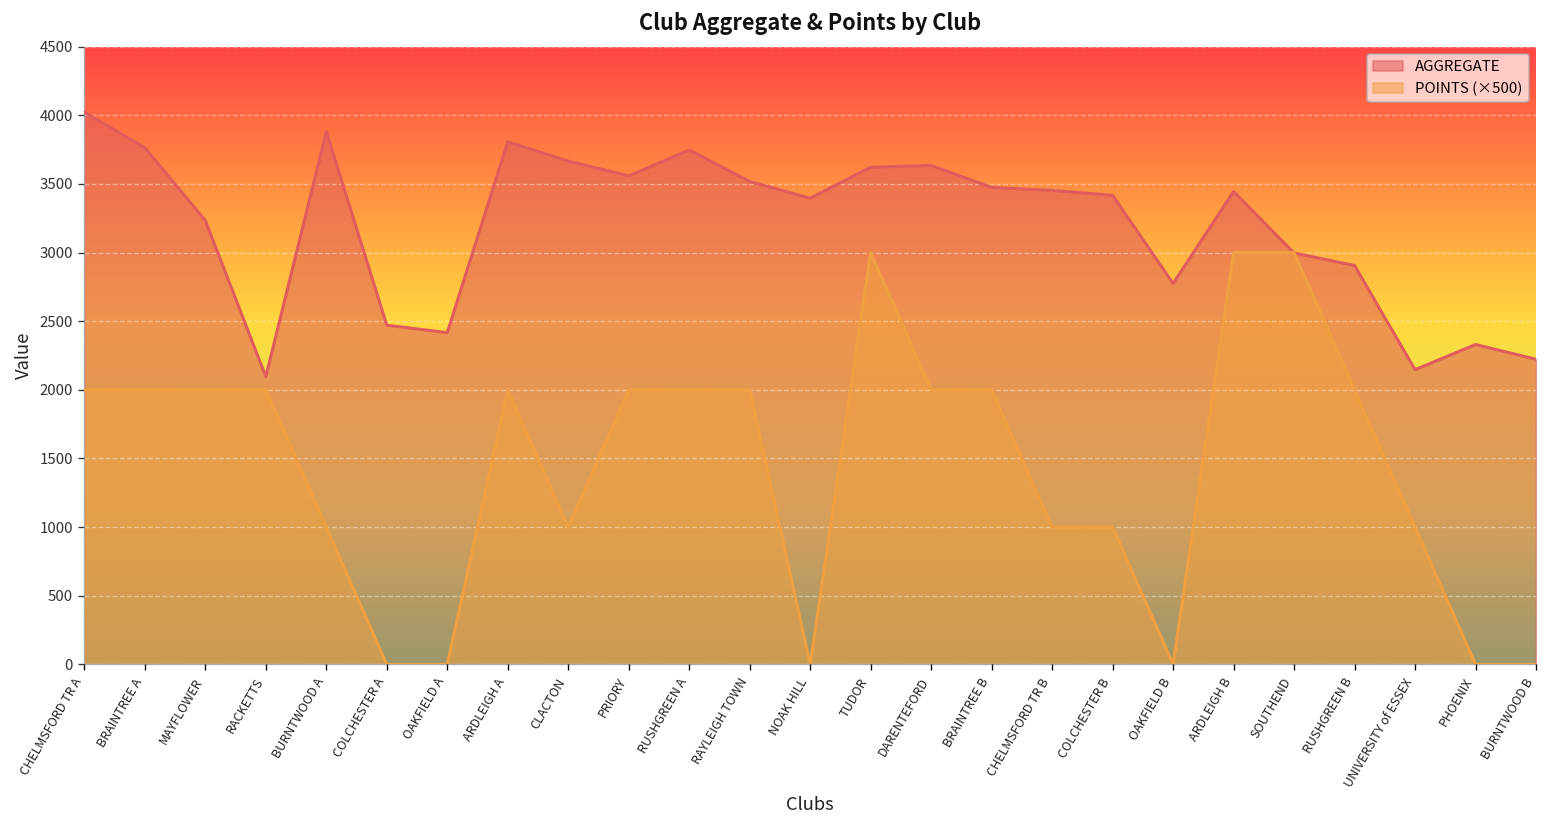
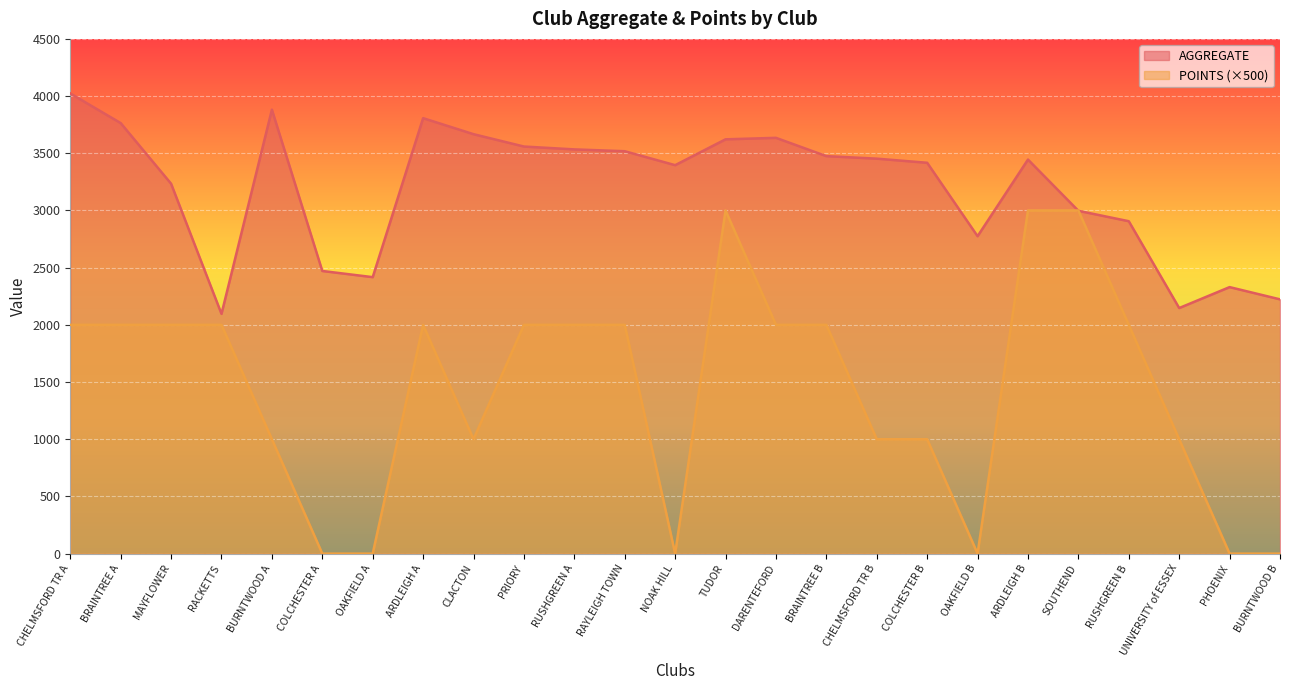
AGGREGATE, RUSHGREEN A: 3750 -> 3530
